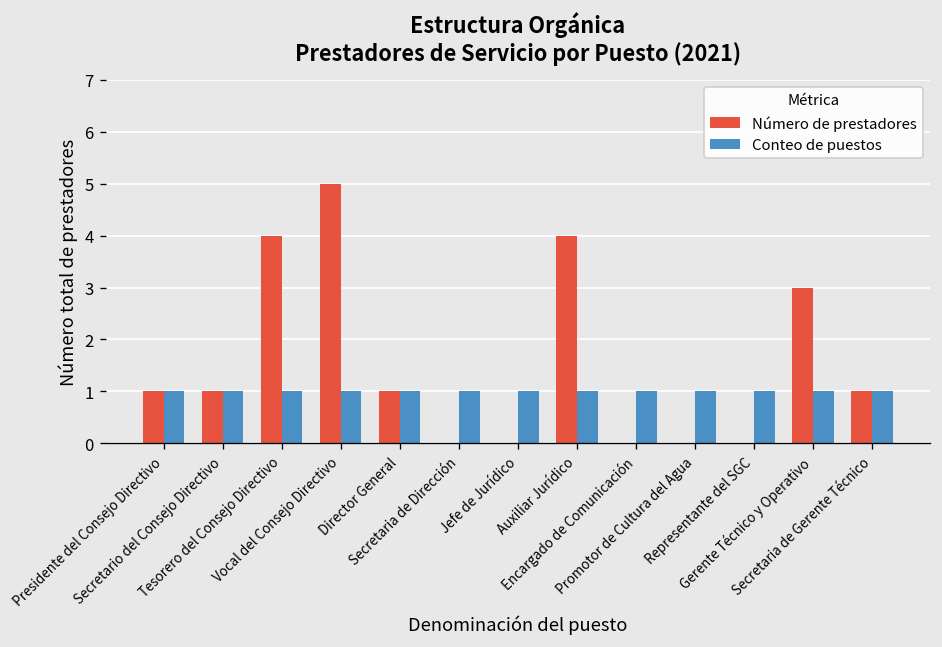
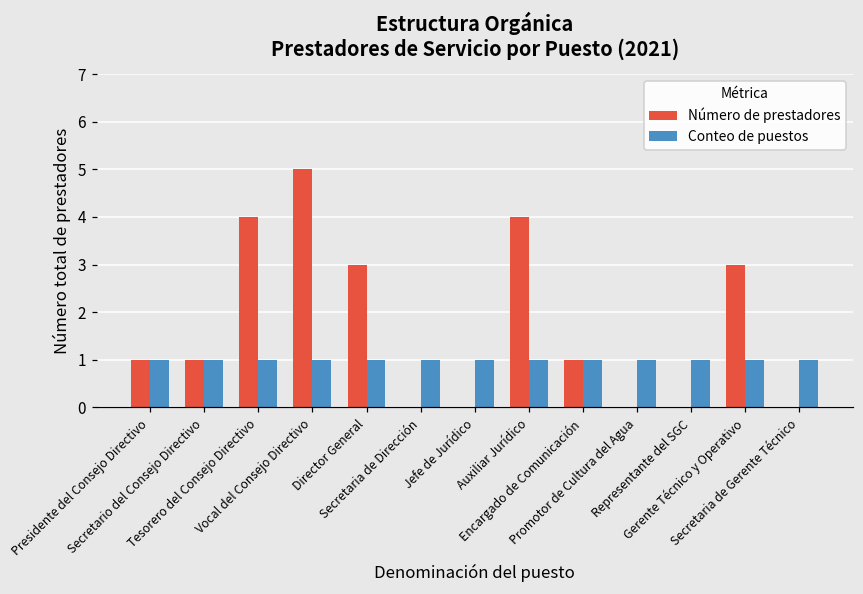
Número de prestadores, Director General: 1 -> 3
Número de prestadores, Encargado de Comunicación: 0 -> 1
Número de prestadores, Secretaria de Gerente Técnico: 1 -> 0
